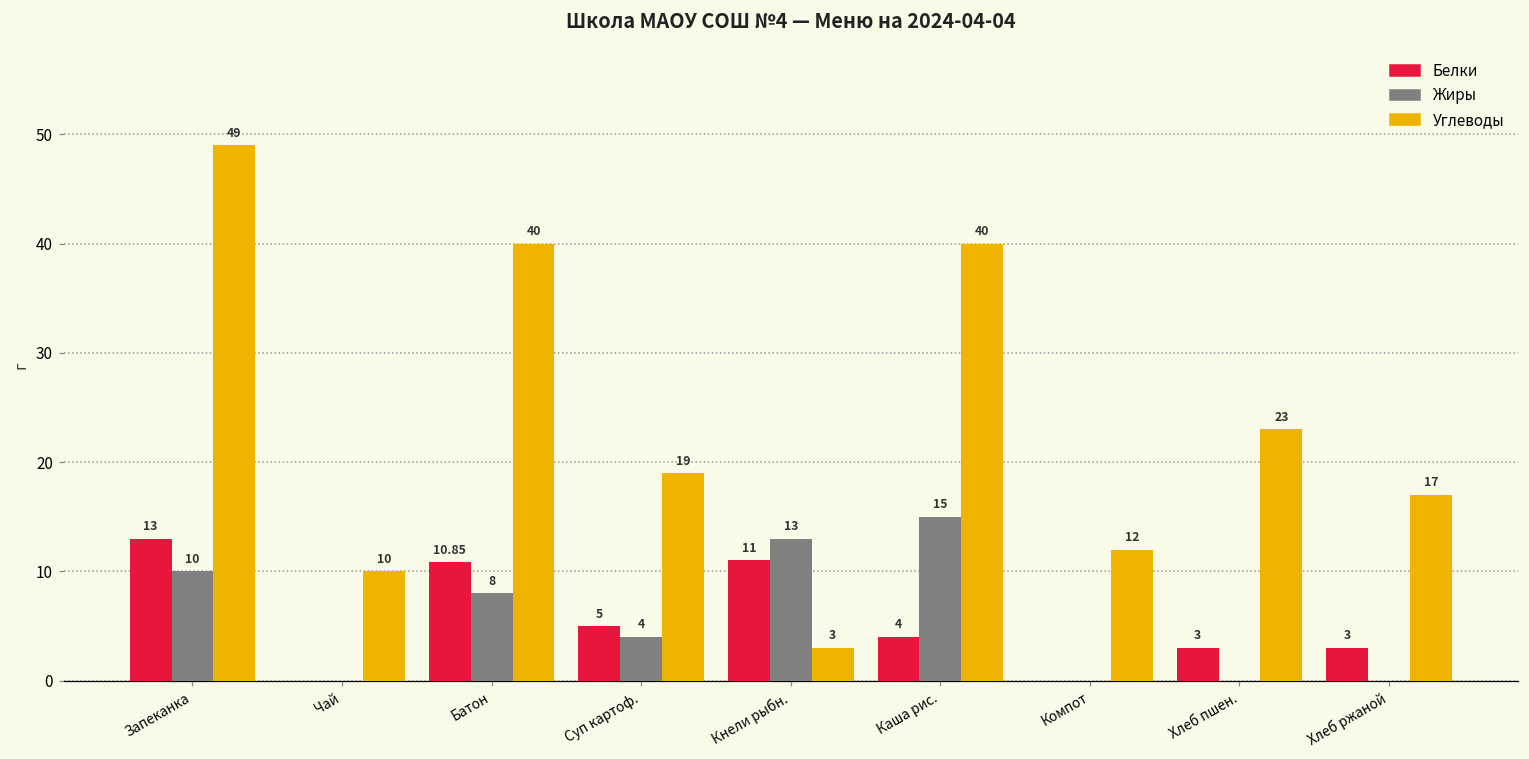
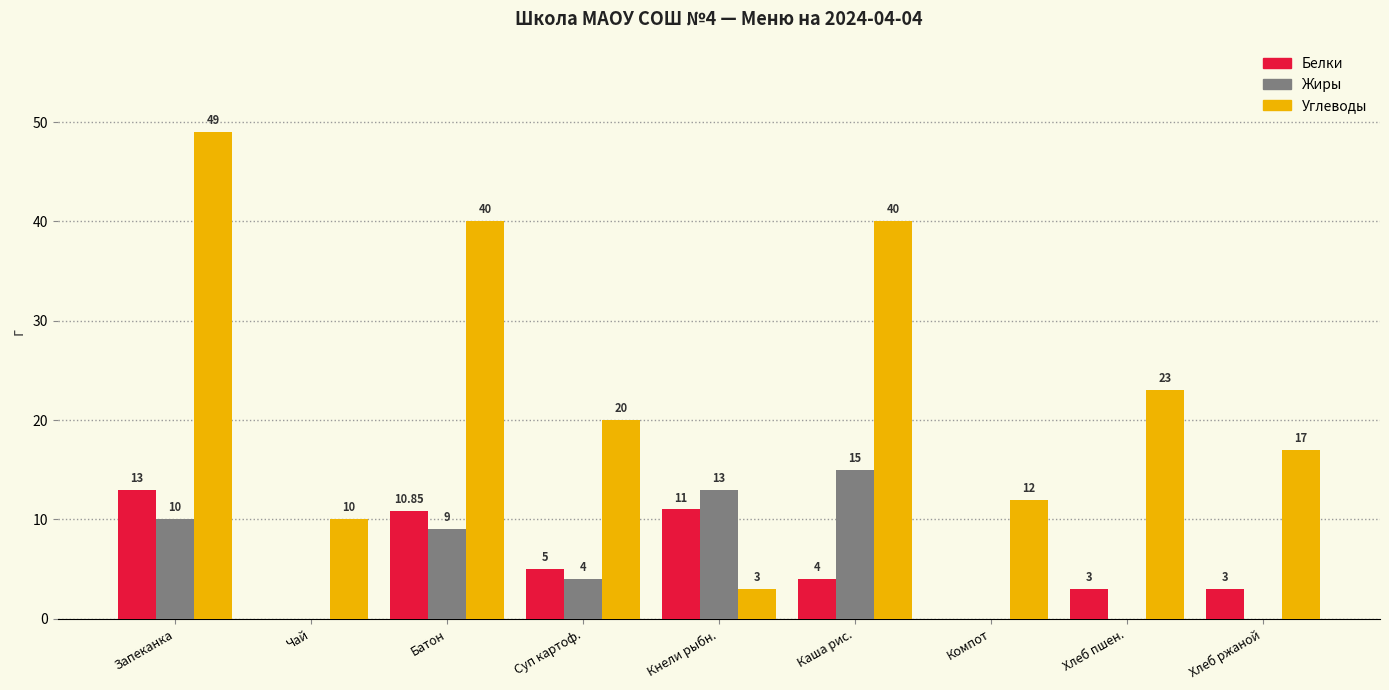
Жиры, Батон: 8 -> 9
Углеводы, Суп картоф.: 19 -> 20
